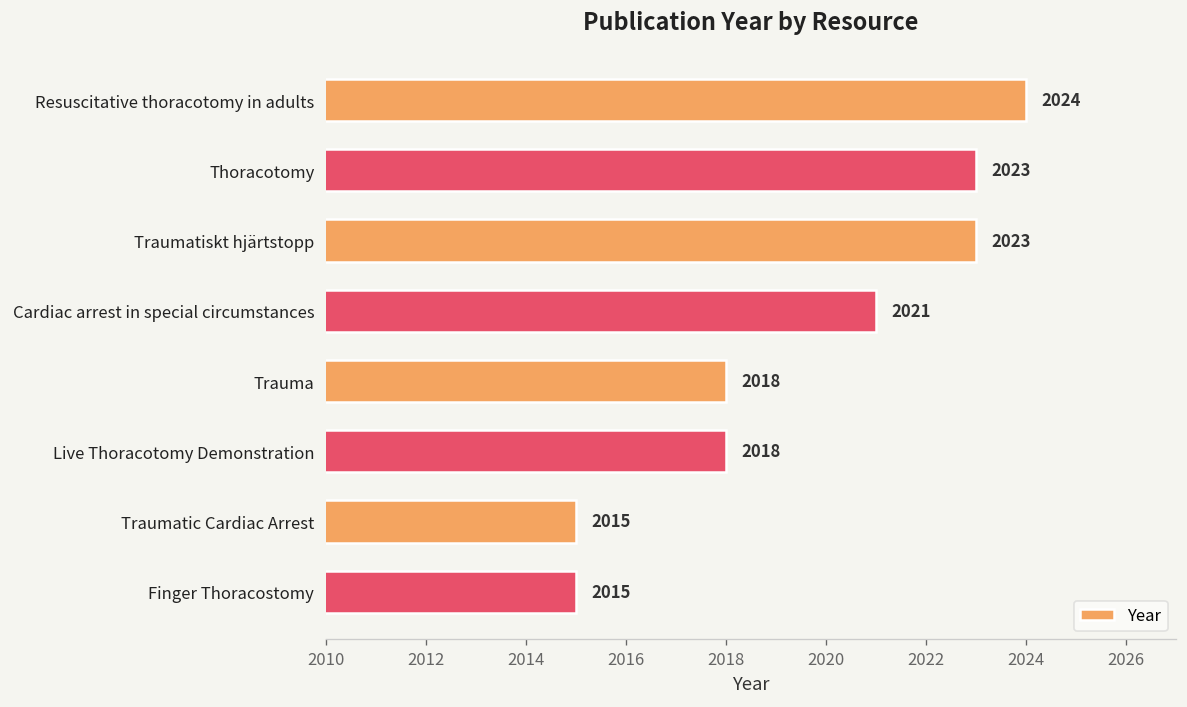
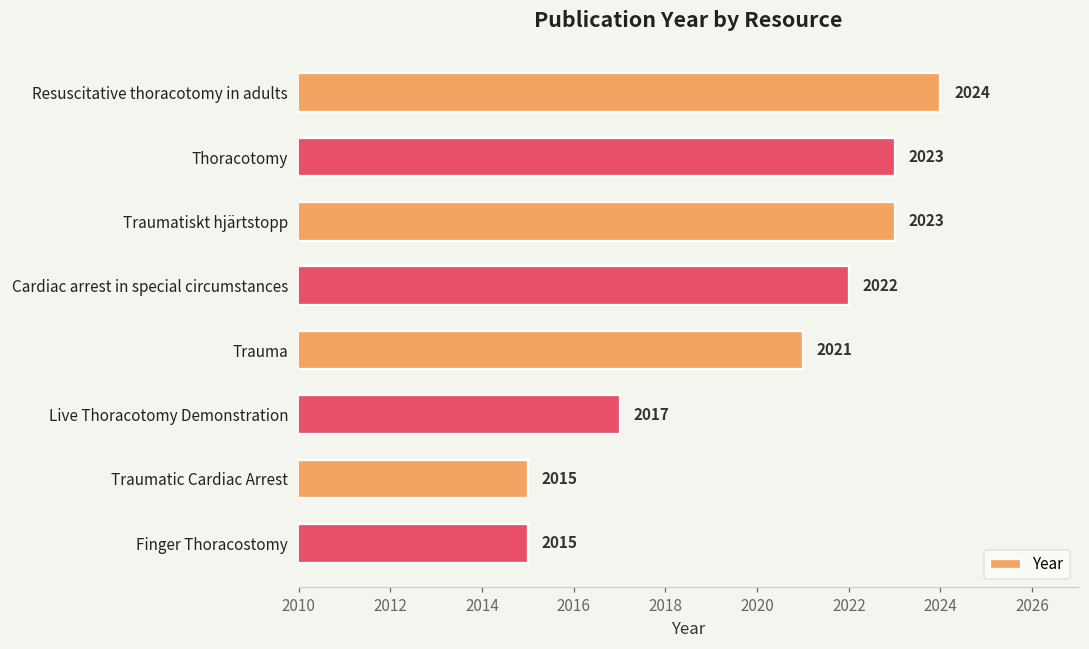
Cardiac arrest in special circumstances: 2021 -> 2022
Trauma: 2018 -> 2021
Live Thoracotomy Demonstration: 2018 -> 2017
